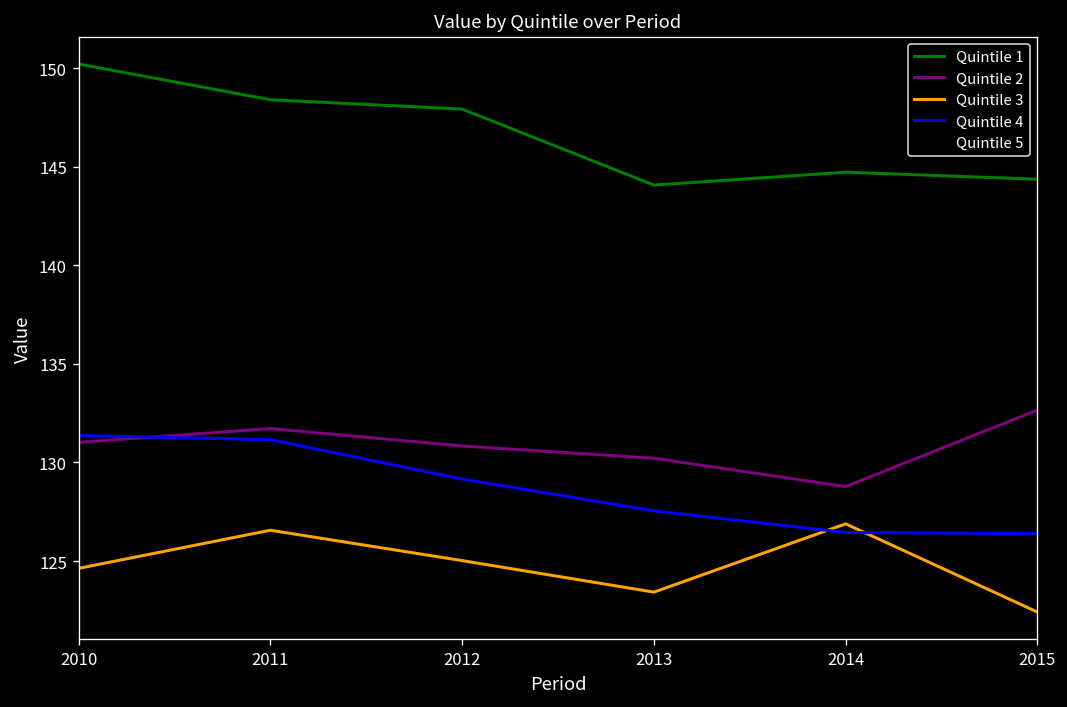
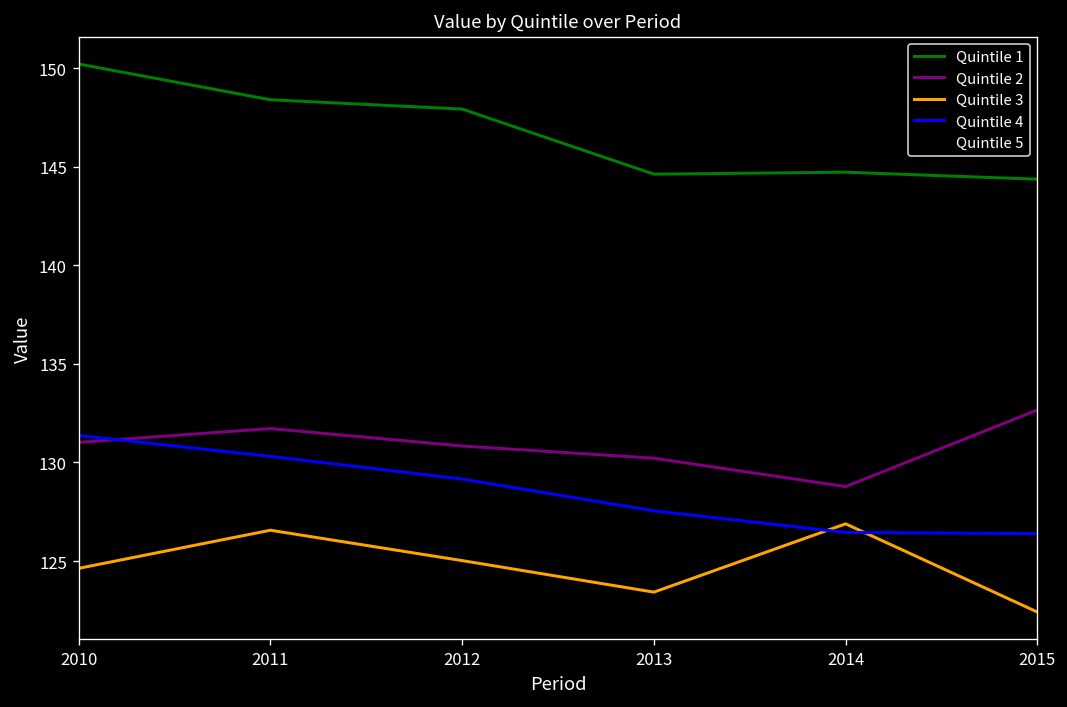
Quintile 4, 2011: 131.2 -> 130.3
Quintile 1, 2013: 144.1 -> 144.6
